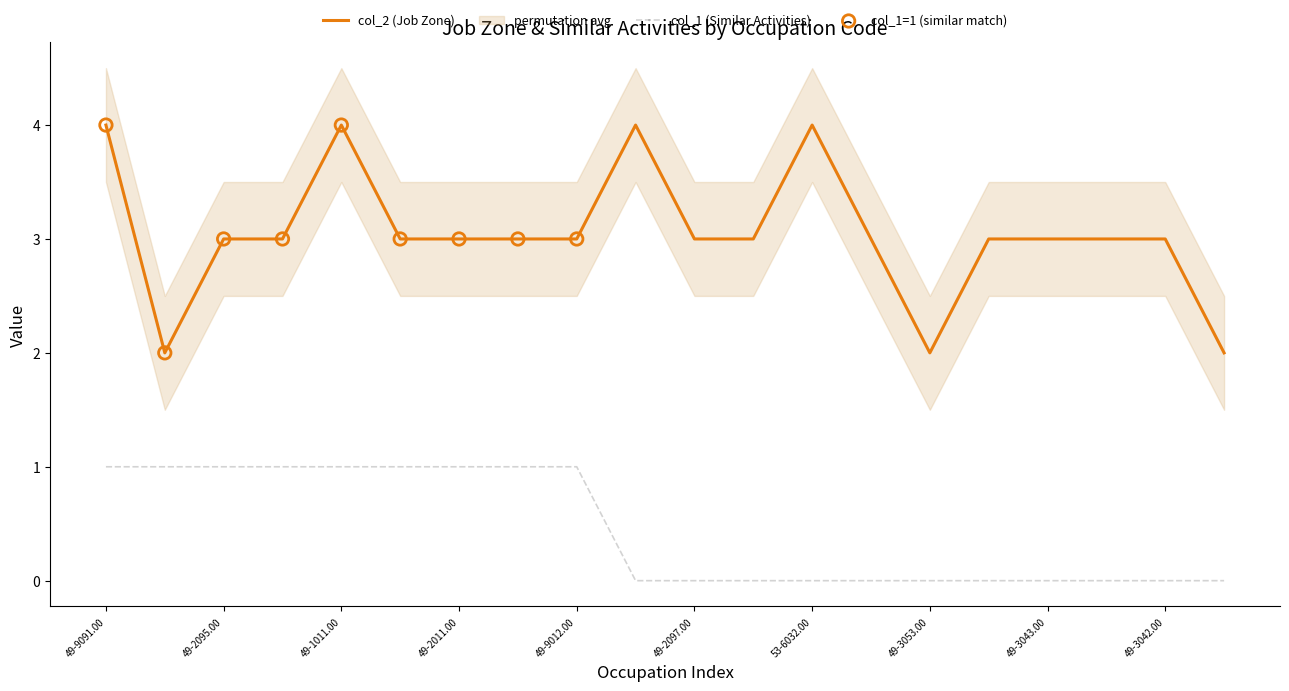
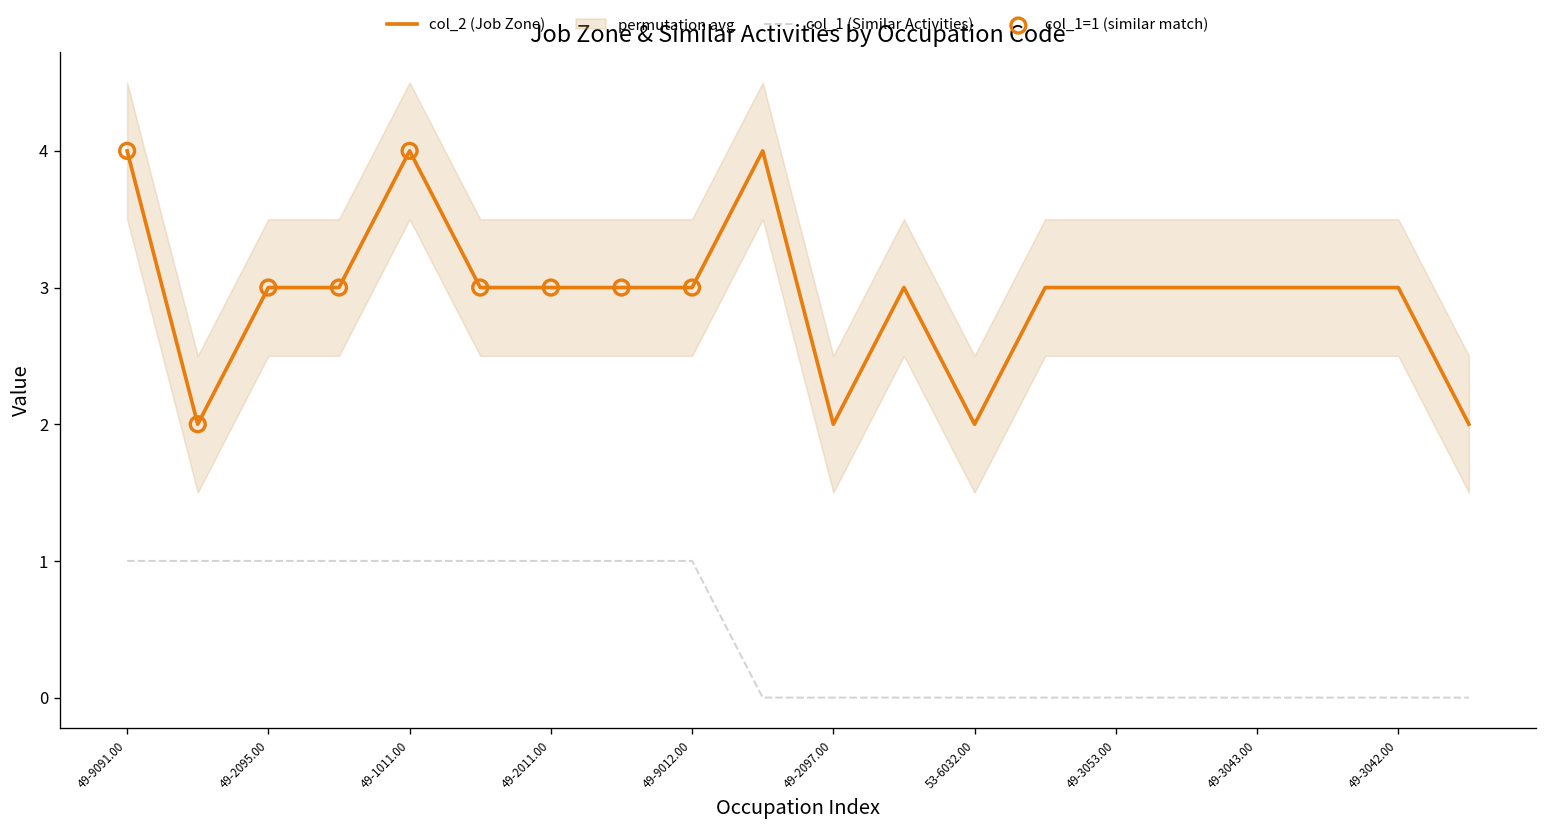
col_2 (Job Zone), 49-2097.00: 3 -> 2
col_2 (Job Zone), 53-6032.00: 4 -> 2
col_2 (Job Zone), 49-3053.00: 2 -> 3
